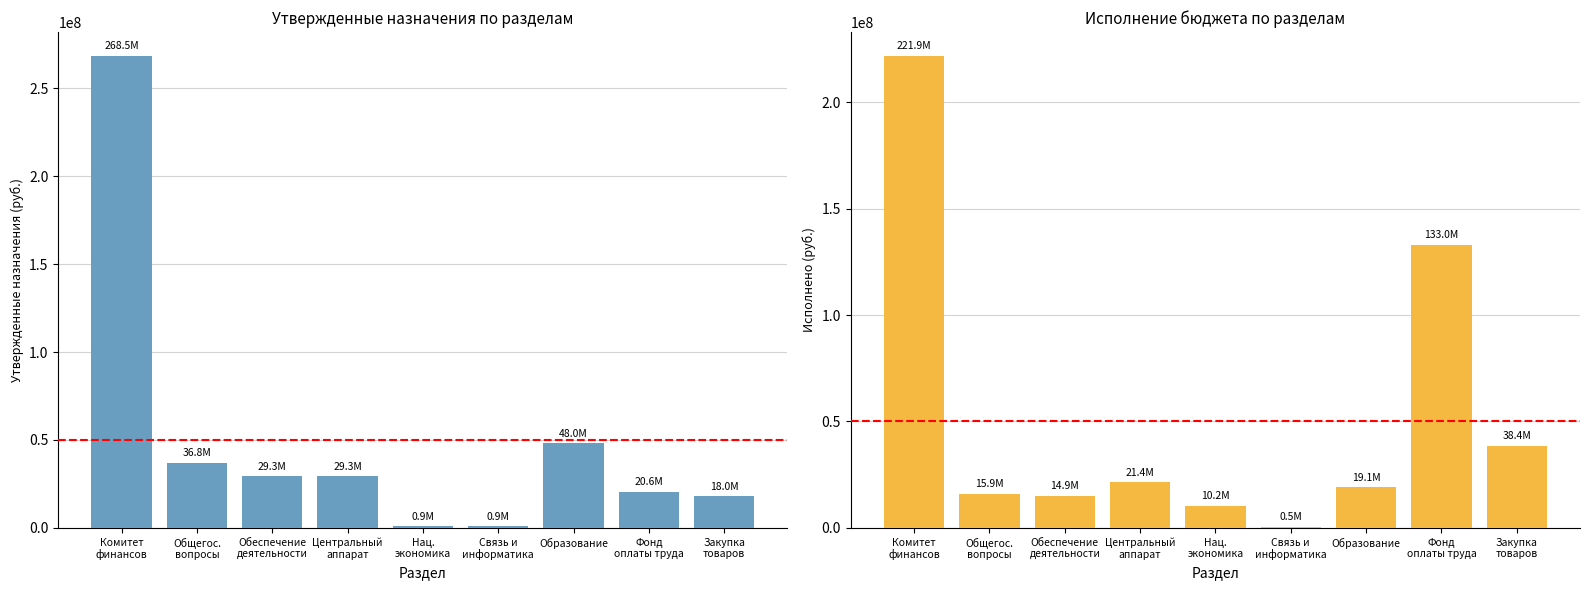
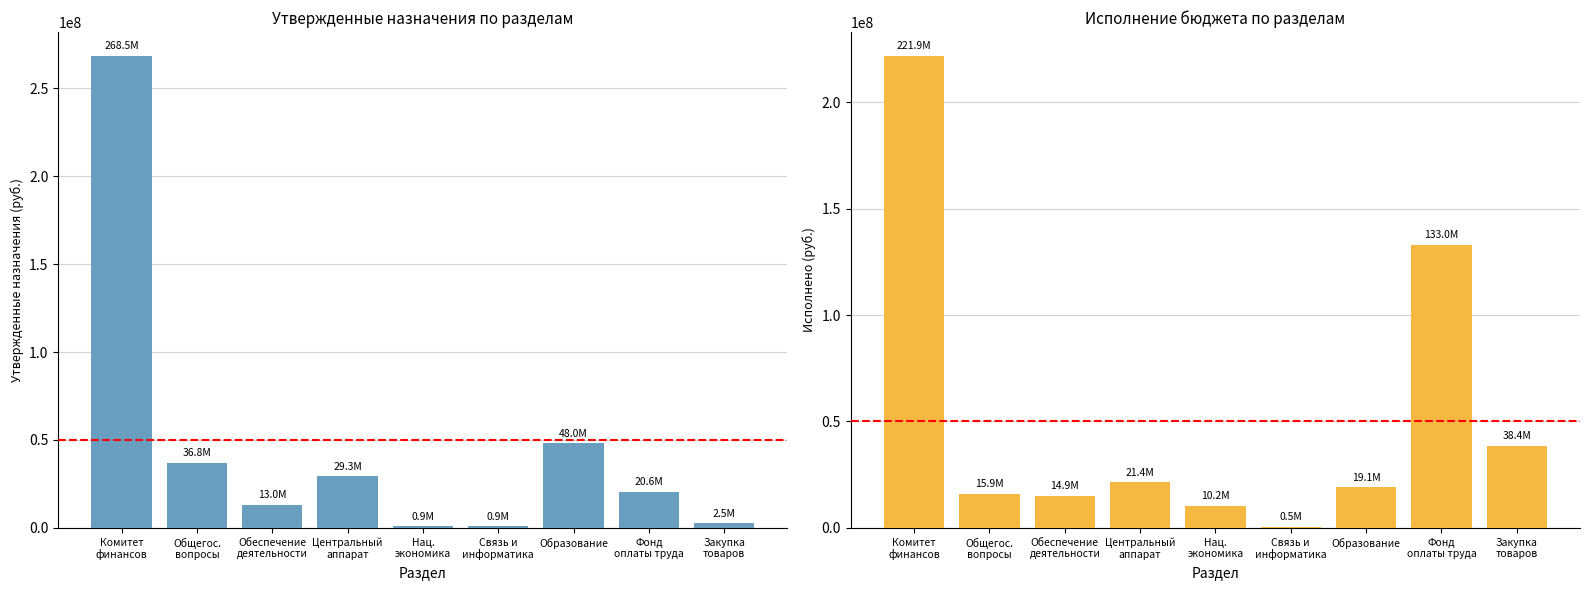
Утвержденные назначения по разделам, Обеспечение деятельности: 29.3M -> 13.0M
Утвержденные назначения по разделам, Закупка товаров: 18.0M -> 2.5M
